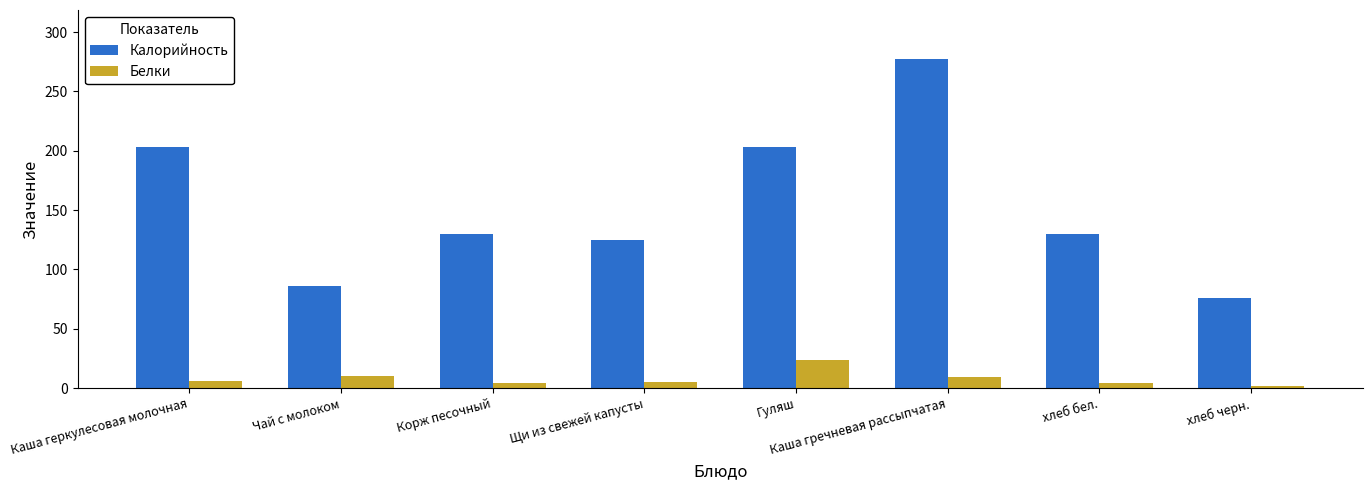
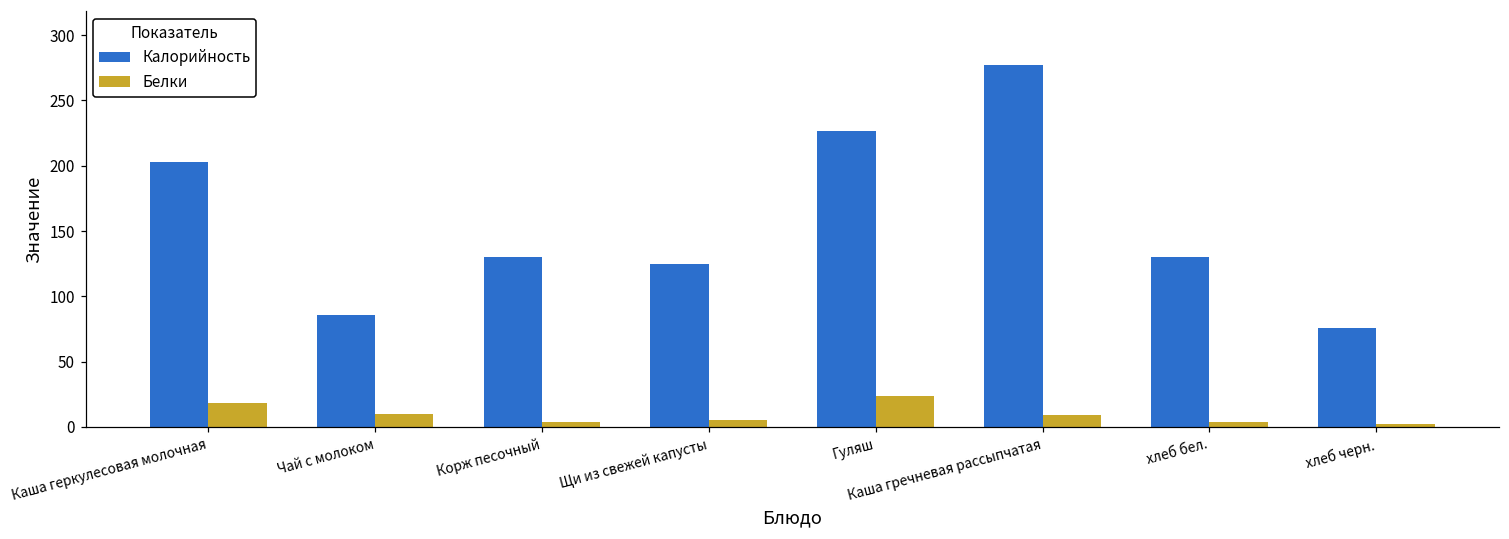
Белки, Каша геркулесовая молочная: 6 -> 18
Калорийность, Гуляш: 203 -> 227
